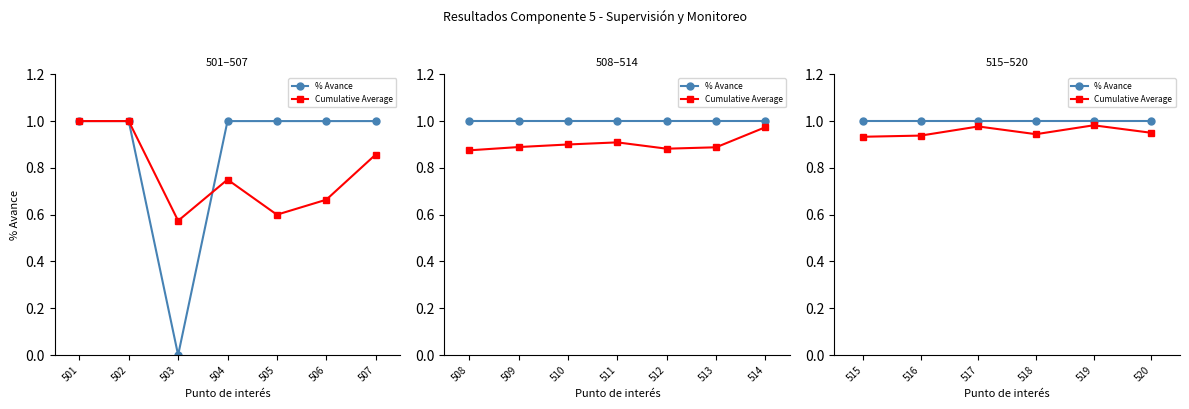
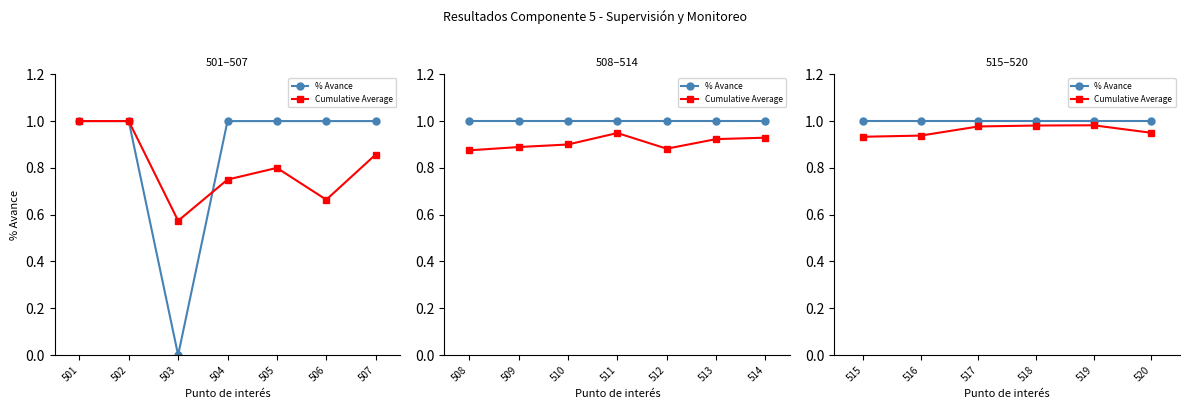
501–507, Cumulative Average, 505: 0.6 -> 0.8
508–514, Cumulative Average, 511: 0.91 -> 0.95
508–514, Cumulative Average, 513: 0.89 -> 0.92
508–514, Cumulative Average, 514: 0.97 -> 0.93
515–520, Cumulative Average, 518: 0.94 -> 0.98
